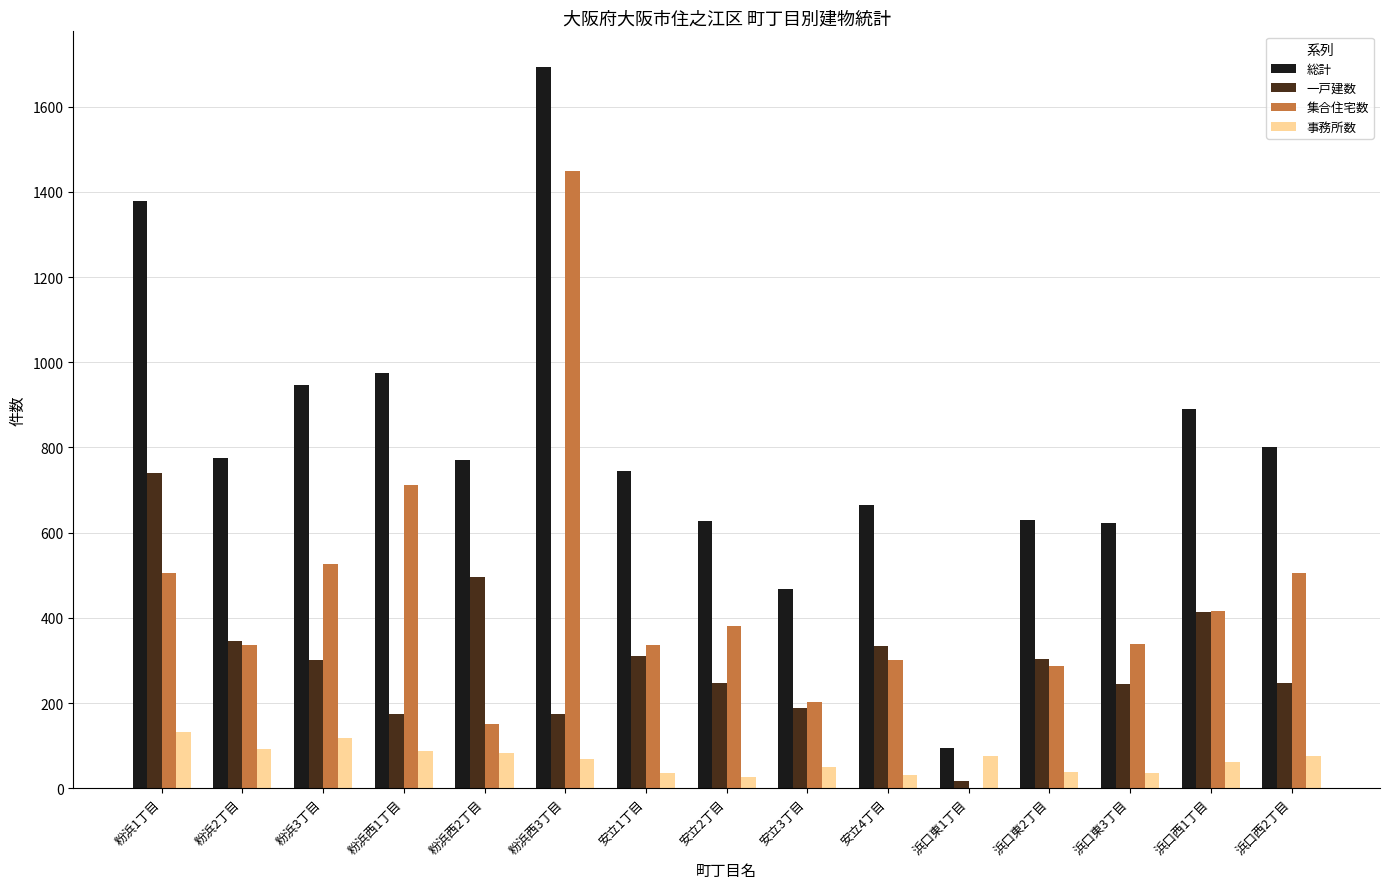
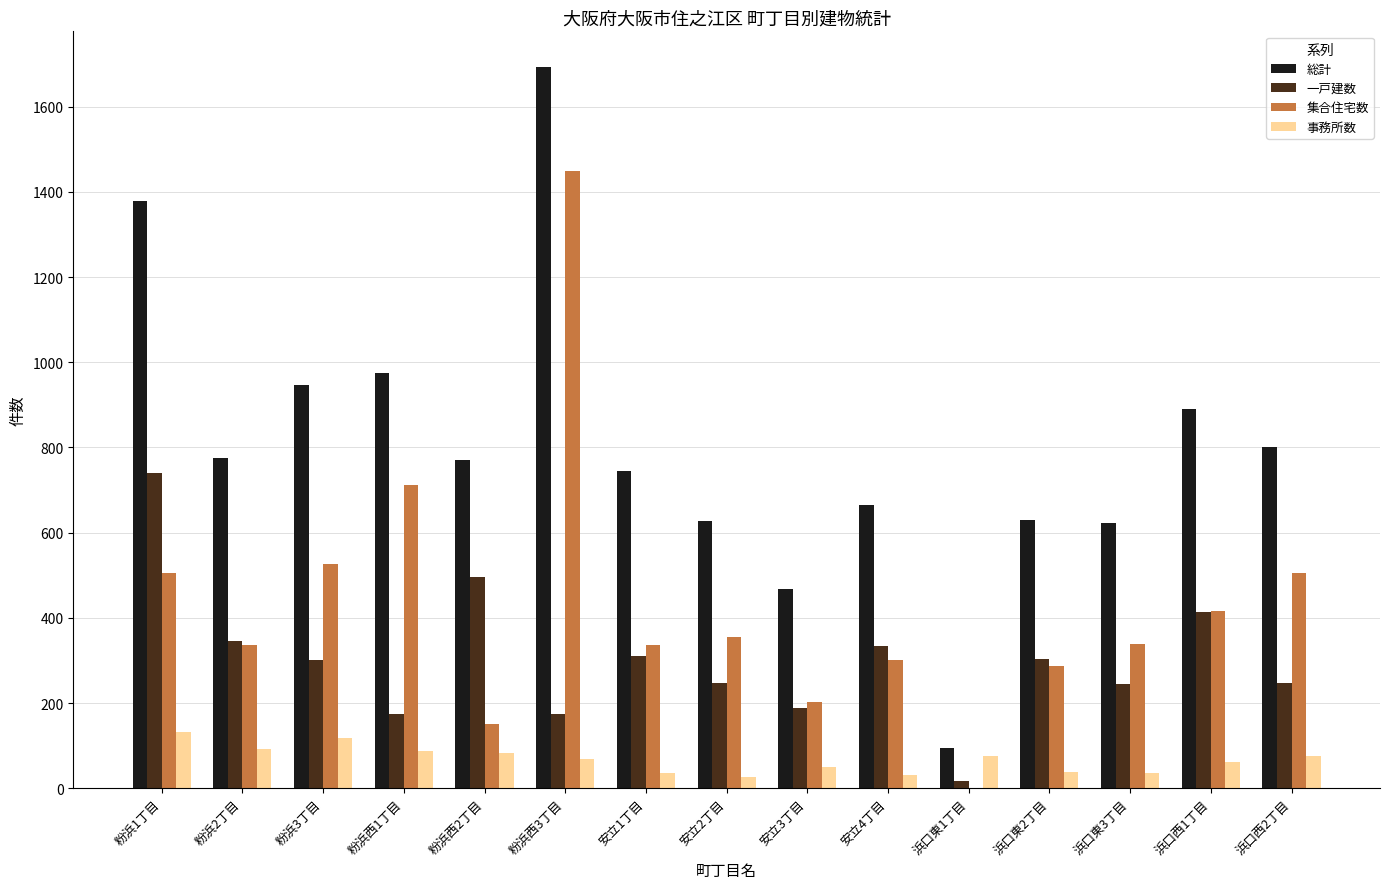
集合住宅数, 安立2丁目: 380 -> 360
